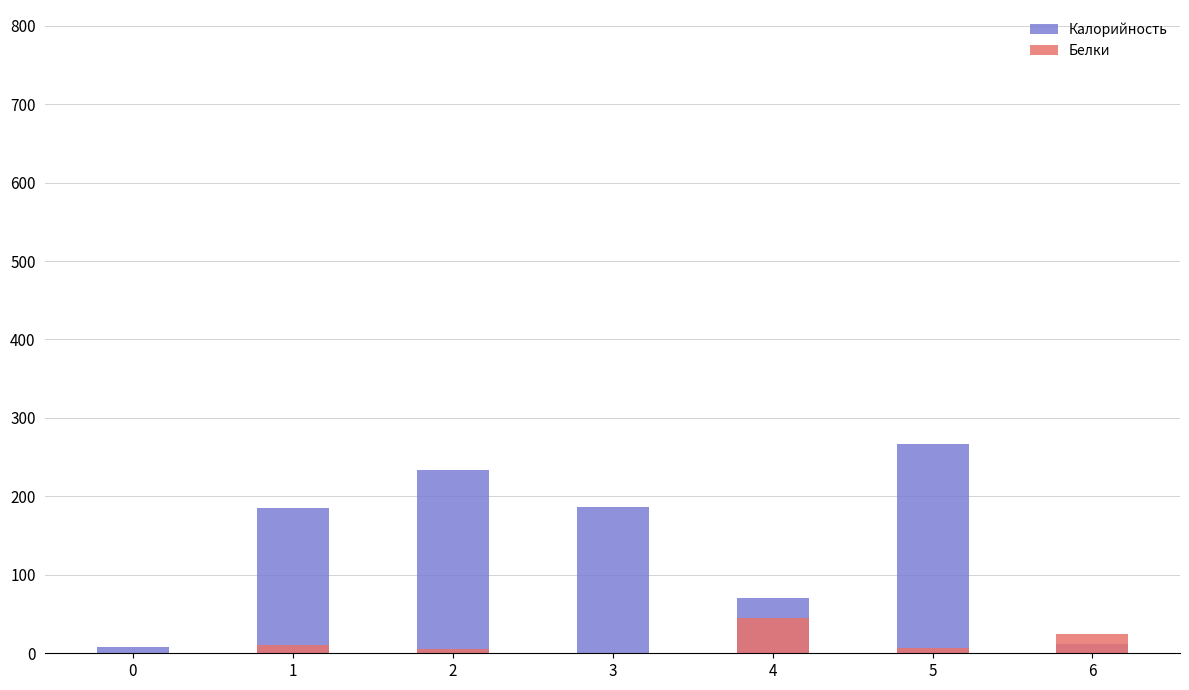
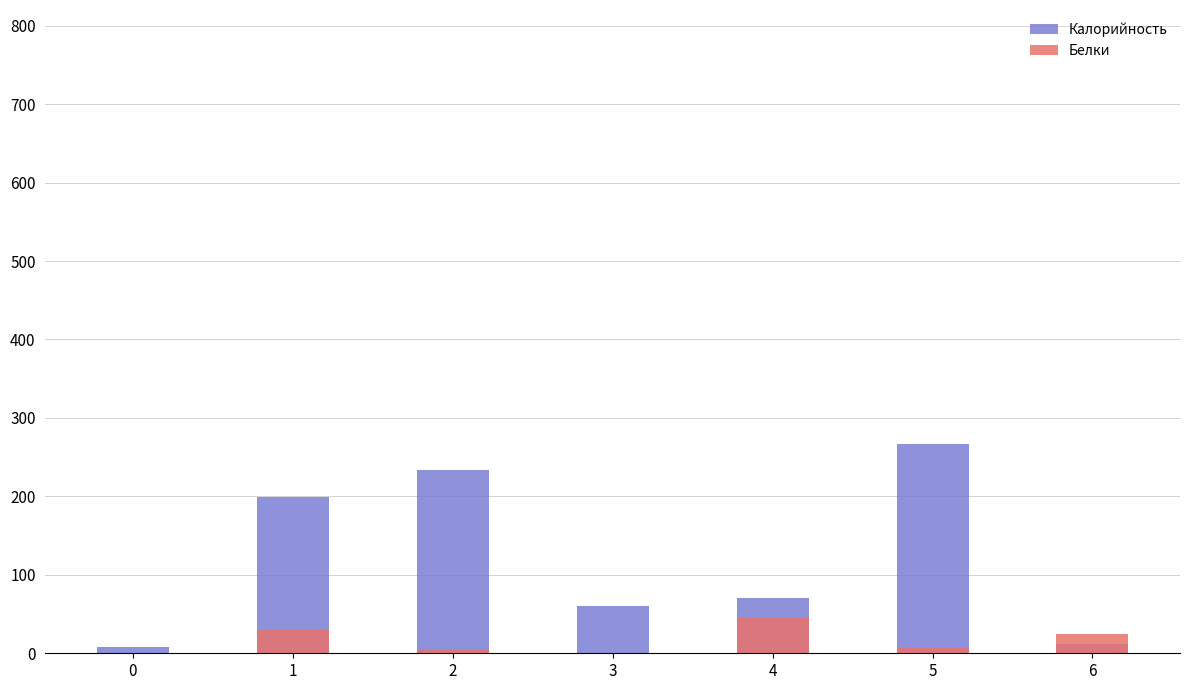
Калорийность, 1: 180 -> 200
Белки, 1: 10 -> 30
Калорийность, 3: 190 -> 60
